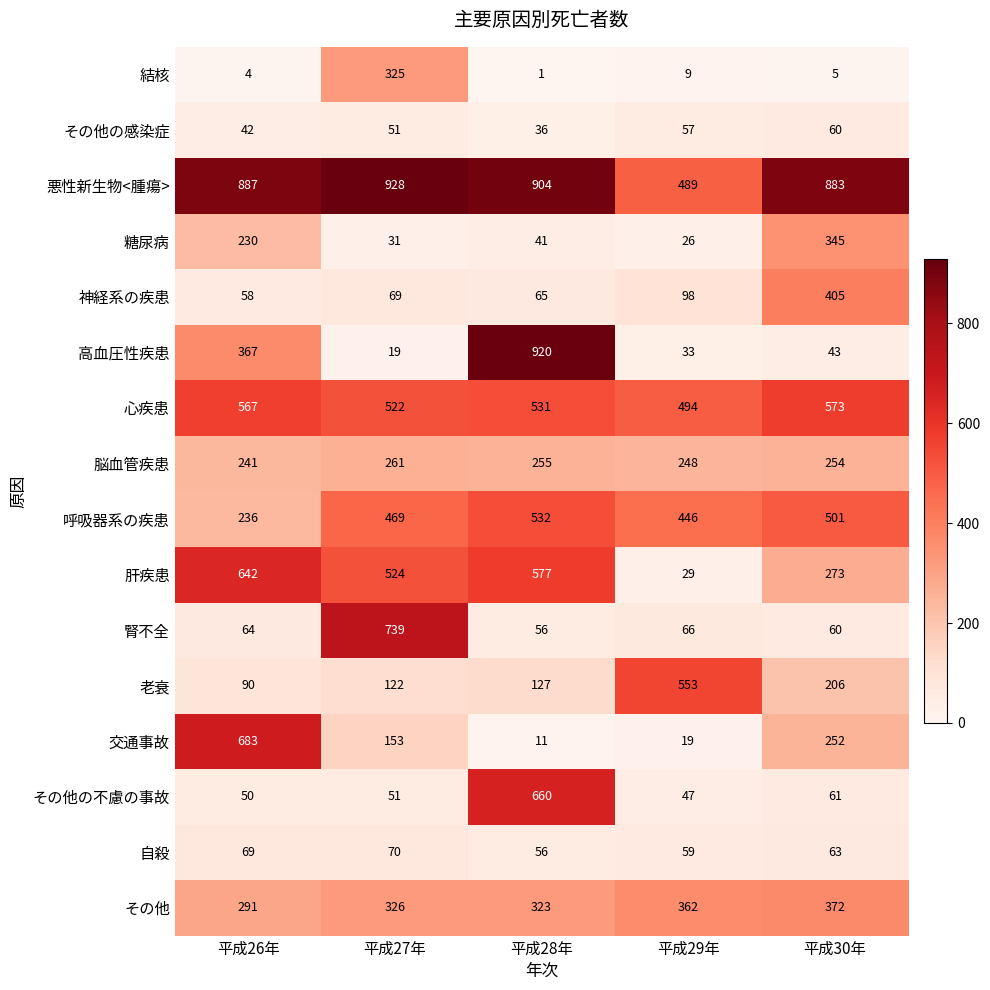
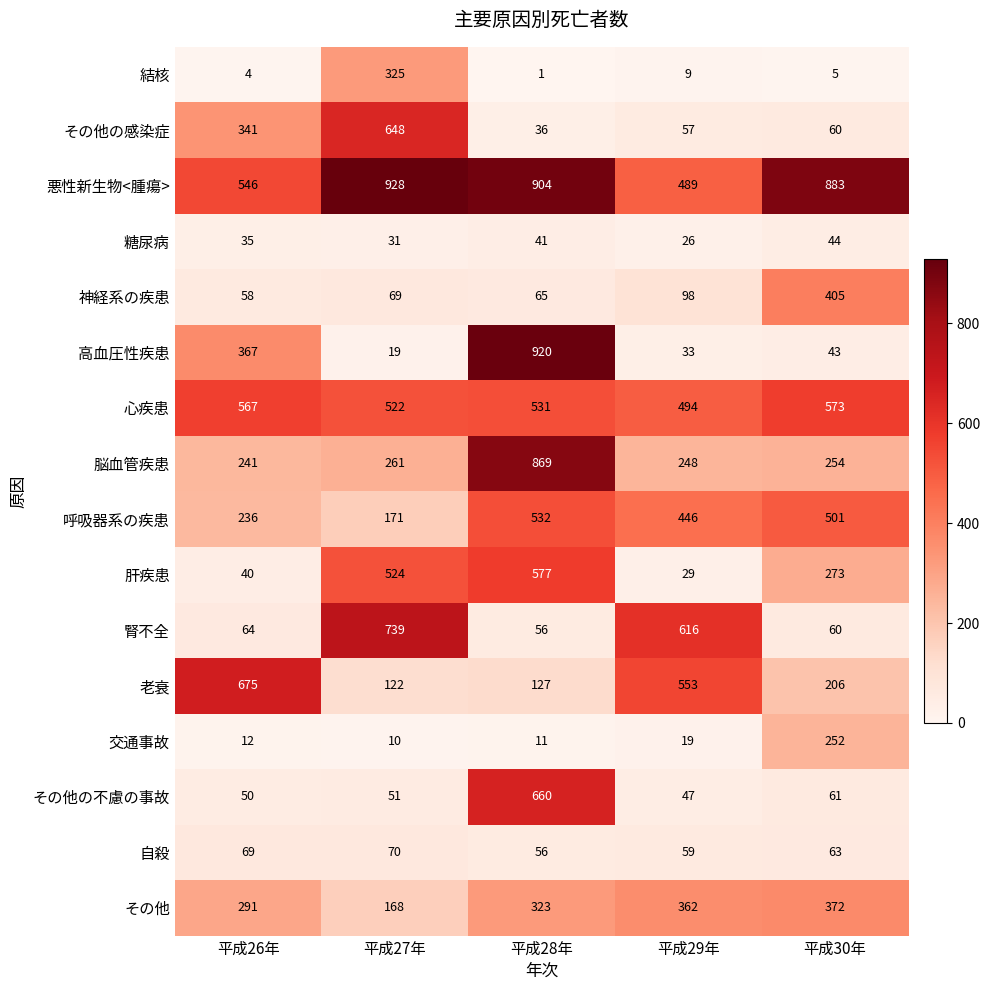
その他の感染症, 平成26年: 42 -> 341
その他の感染症, 平成27年: 51 -> 648
悪性新生物<腫瘍>, 平成26年: 887 -> 546
糖尿病, 平成26年: 230 -> 35
糖尿病, 平成30年: 345 -> 44
脳血管疾患, 平成28年: 255 -> 869
呼吸器系の疾患, 平成27年: 469 -> 171
肝疾患, 平成26年: 642 -> 40
腎不全, 平成29年: 66 -> 616
老衰, 平成26年: 90 -> 675
交通事故, 平成26年: 683 -> 12
交通事故, 平成27年: 153 -> 10
その他, 平成27年: 326 -> 168
